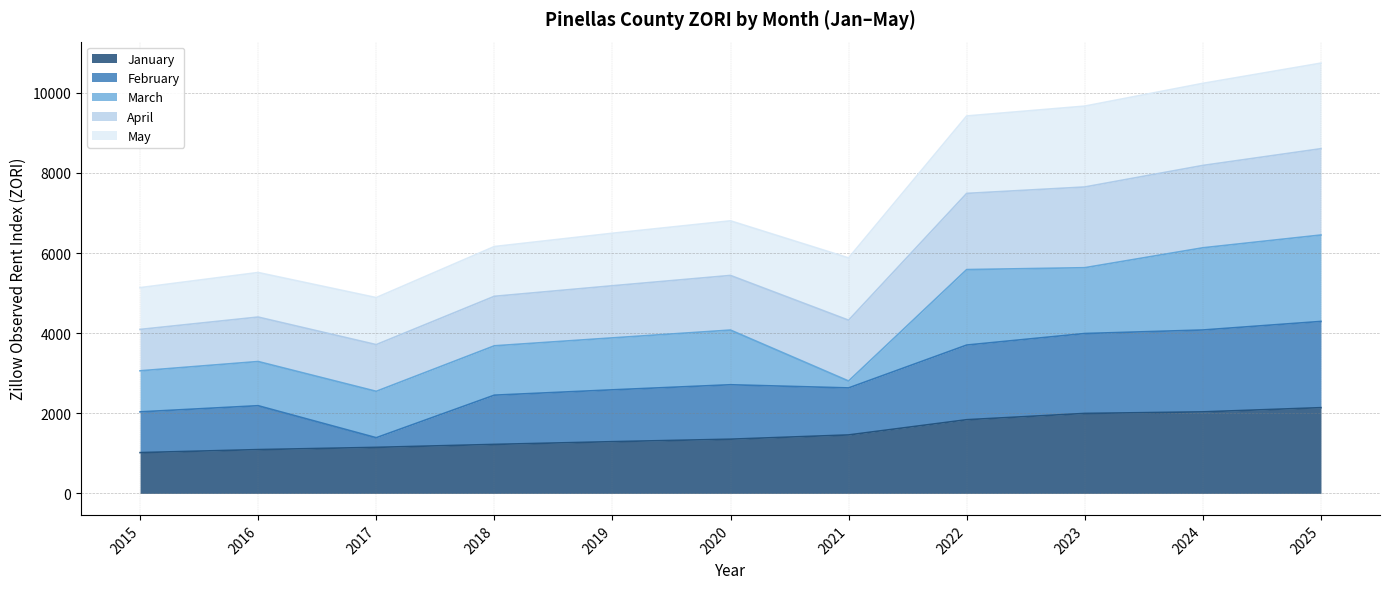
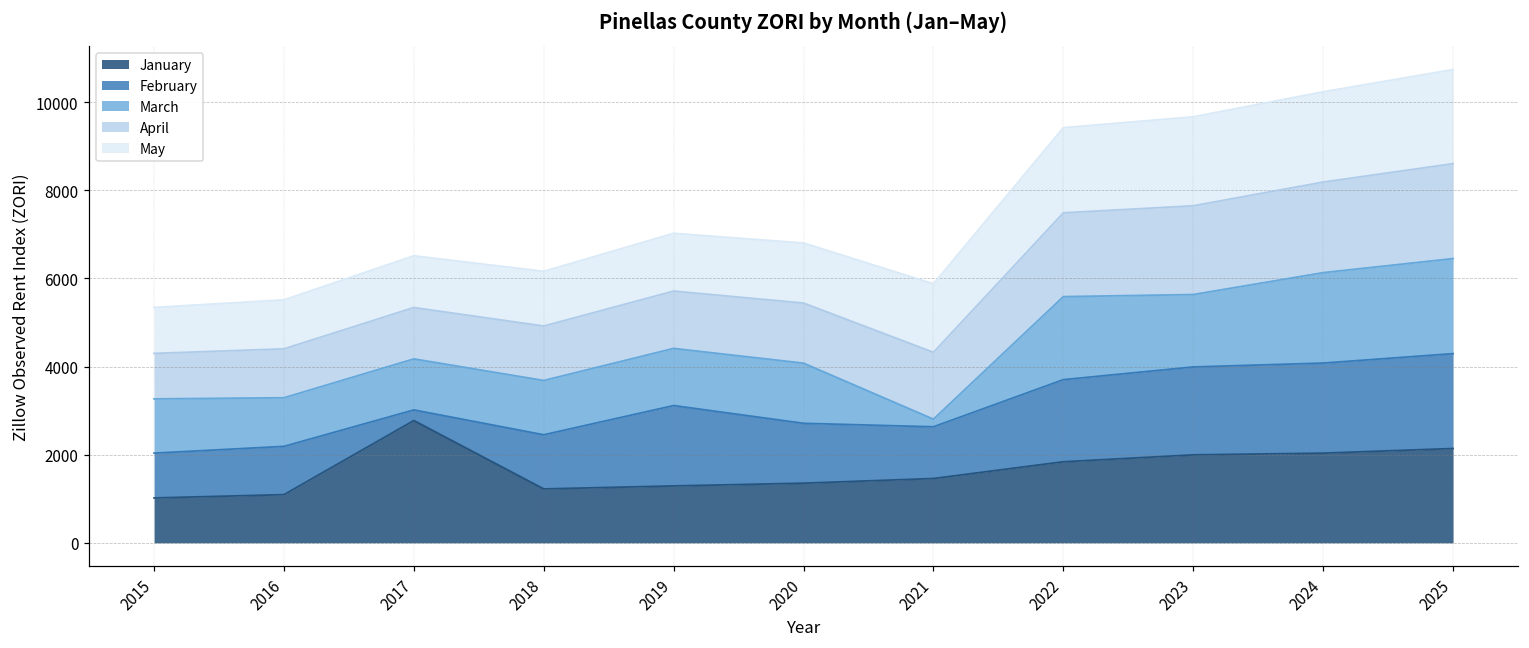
March, 2015: 1000 -> 1200
January, 2017: 1100 -> 2800
February, 2019: 1300 -> 1800
